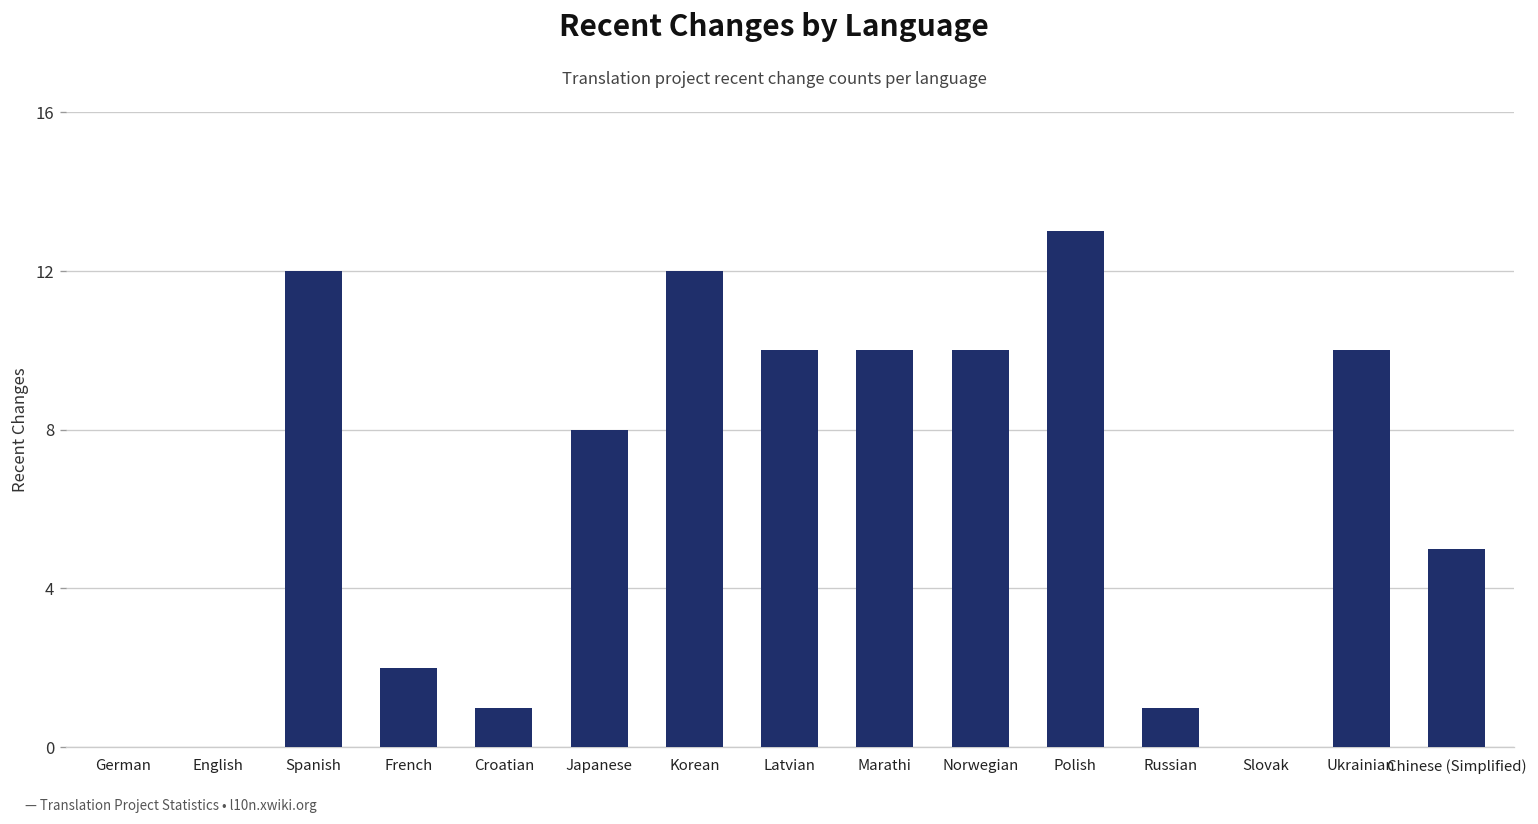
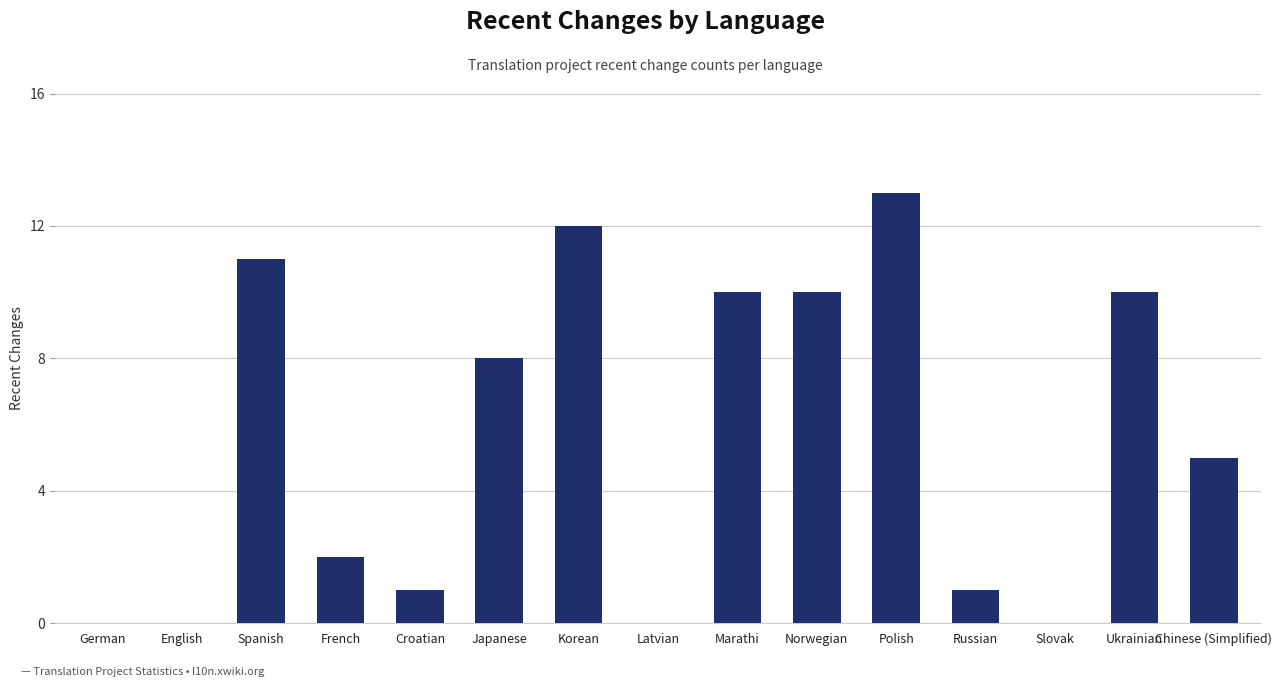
Spanish: 12 -> 11
Latvian: 10 -> 0
